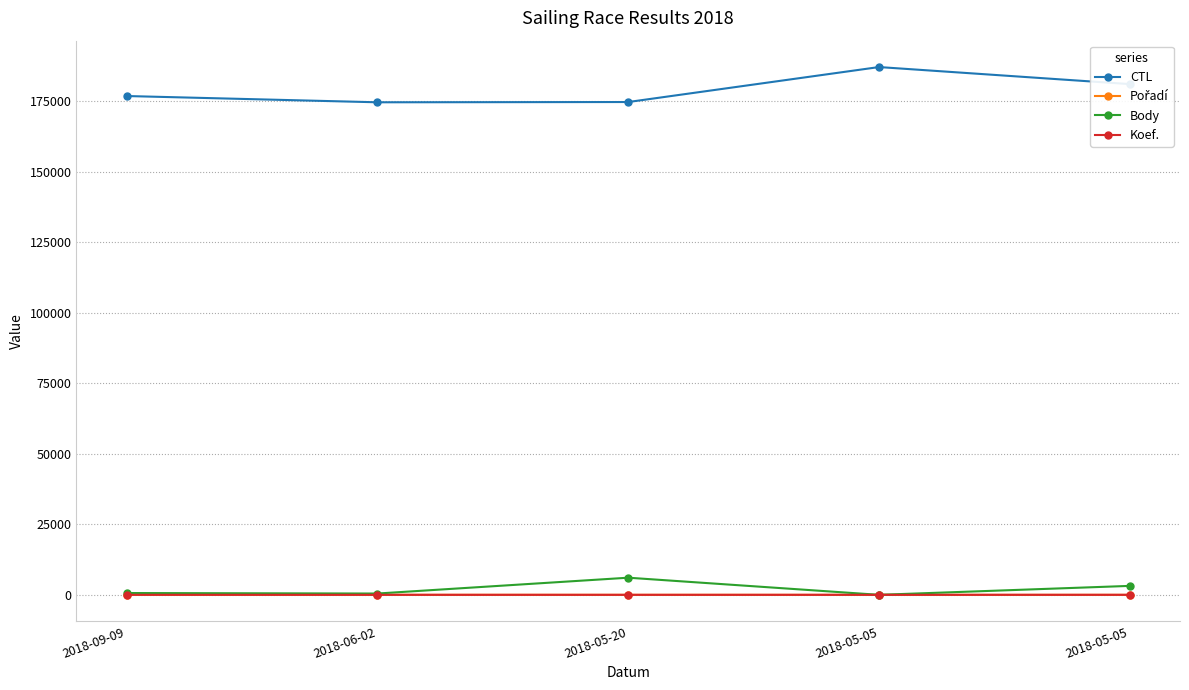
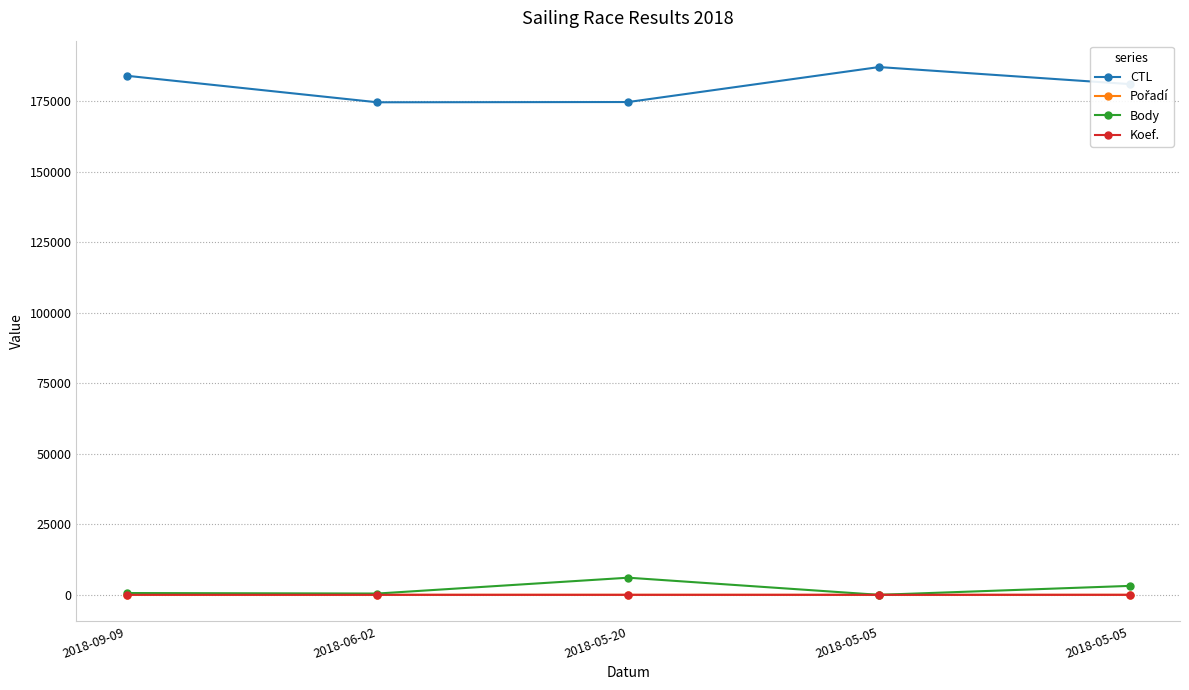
CTL, 2018-09-09: 177000 -> 184000
